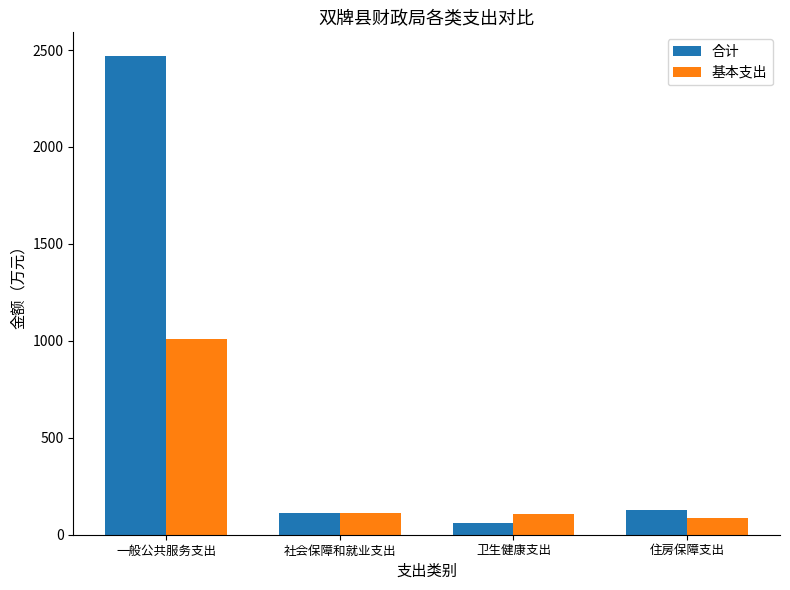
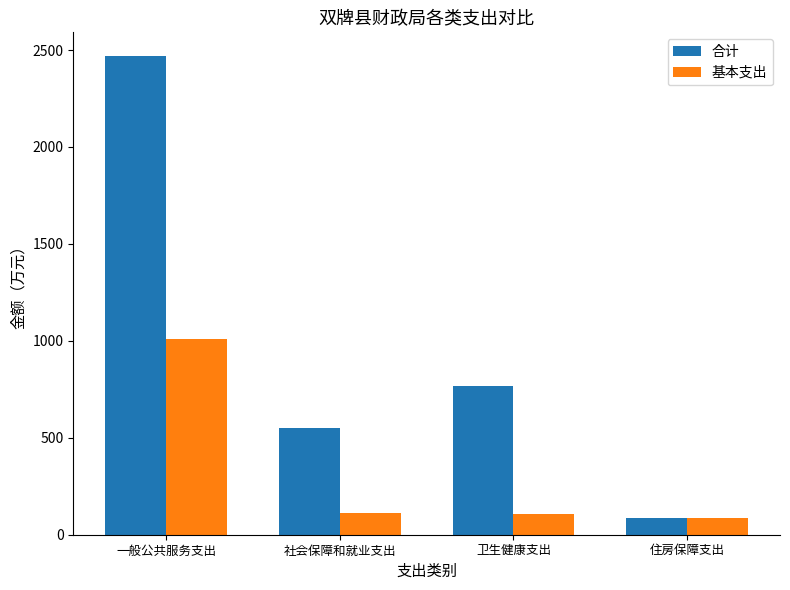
合计, 社会保障和就业支出: 110 -> 550
合计, 卫生健康支出: 60 -> 770
合计, 住房保障支出: 130 -> 80
